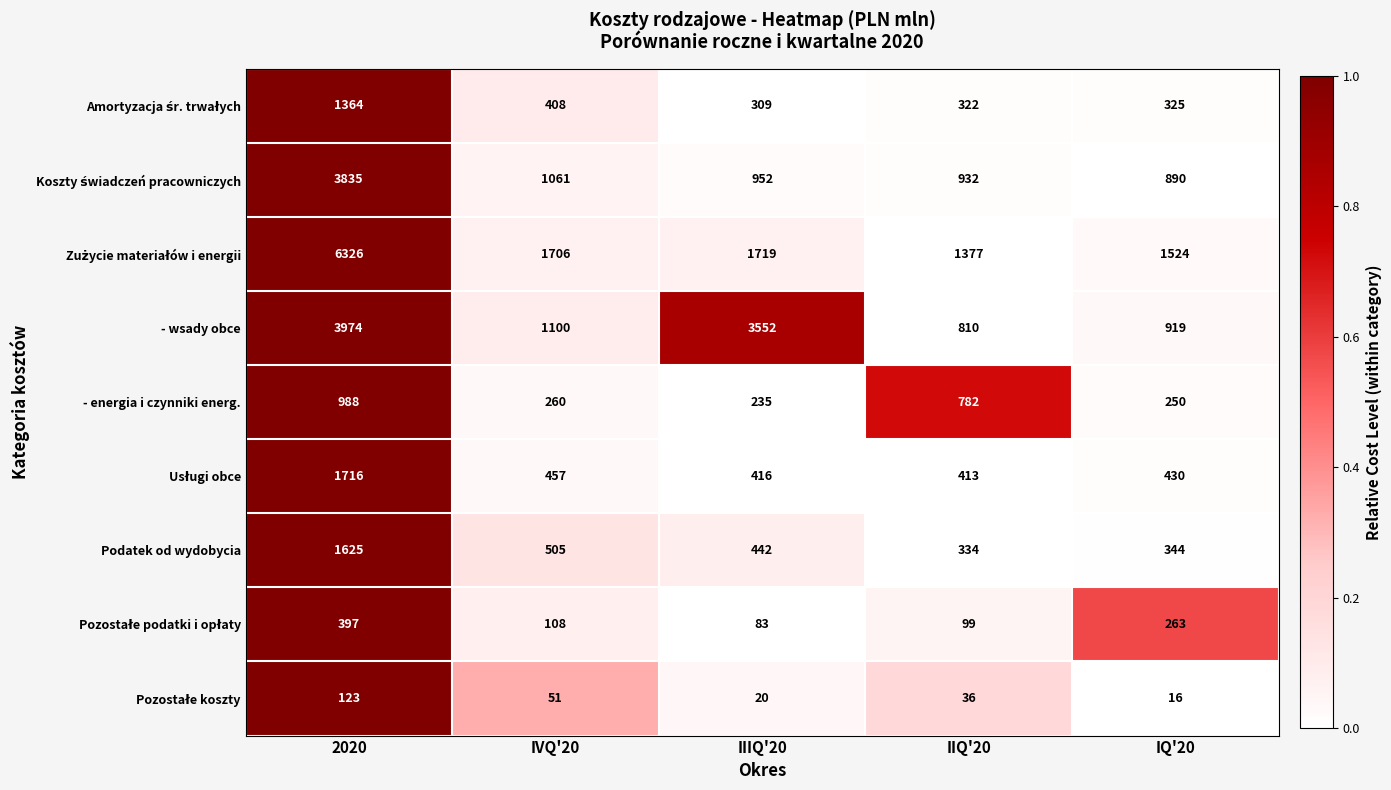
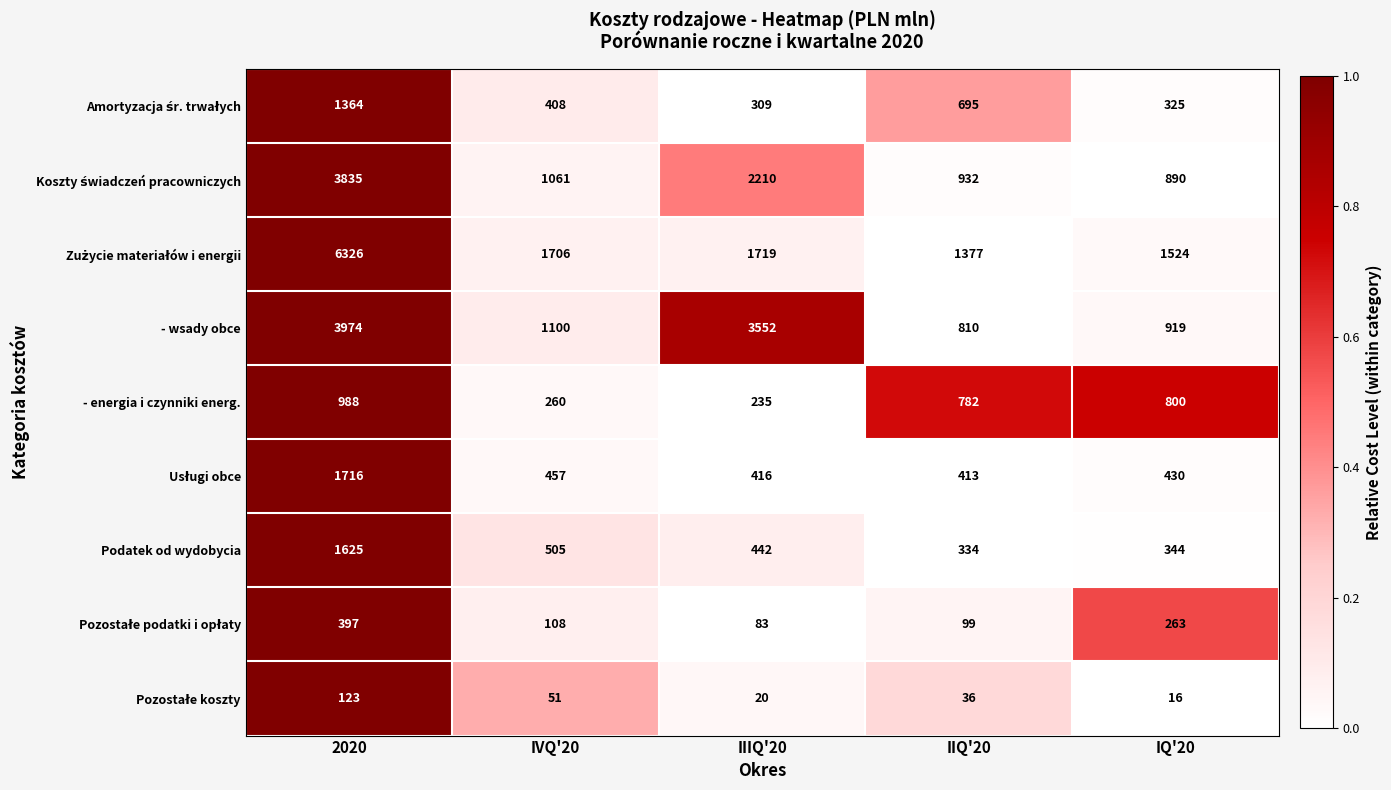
Amortyzacja śr. trwałych, IIQ'20: 322 -> 695
Koszty świadczeń pracowniczych, IIIQ'20: 952 -> 2210
- energia i czynniki energ., IQ'20: 250 -> 800
